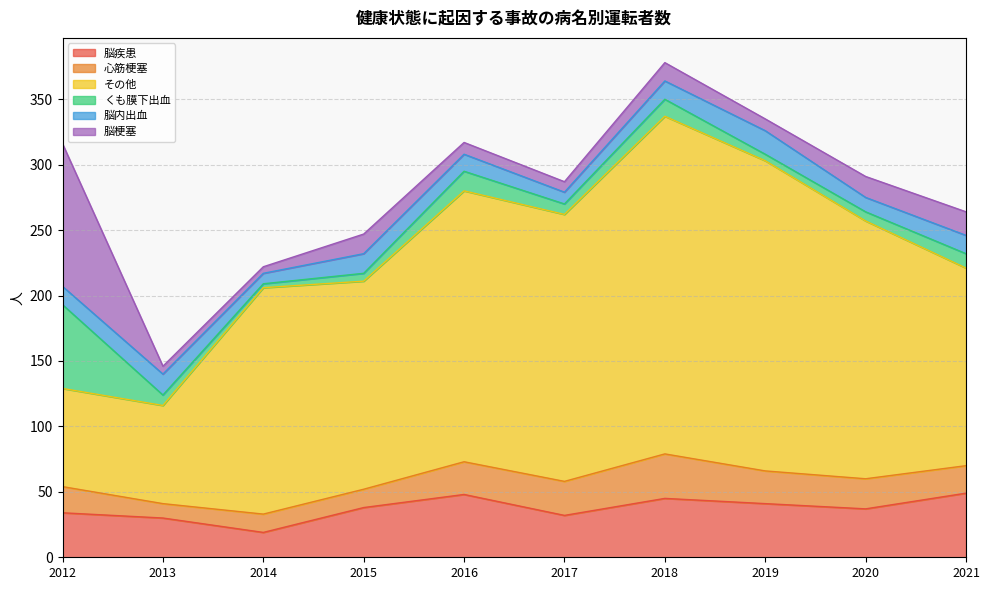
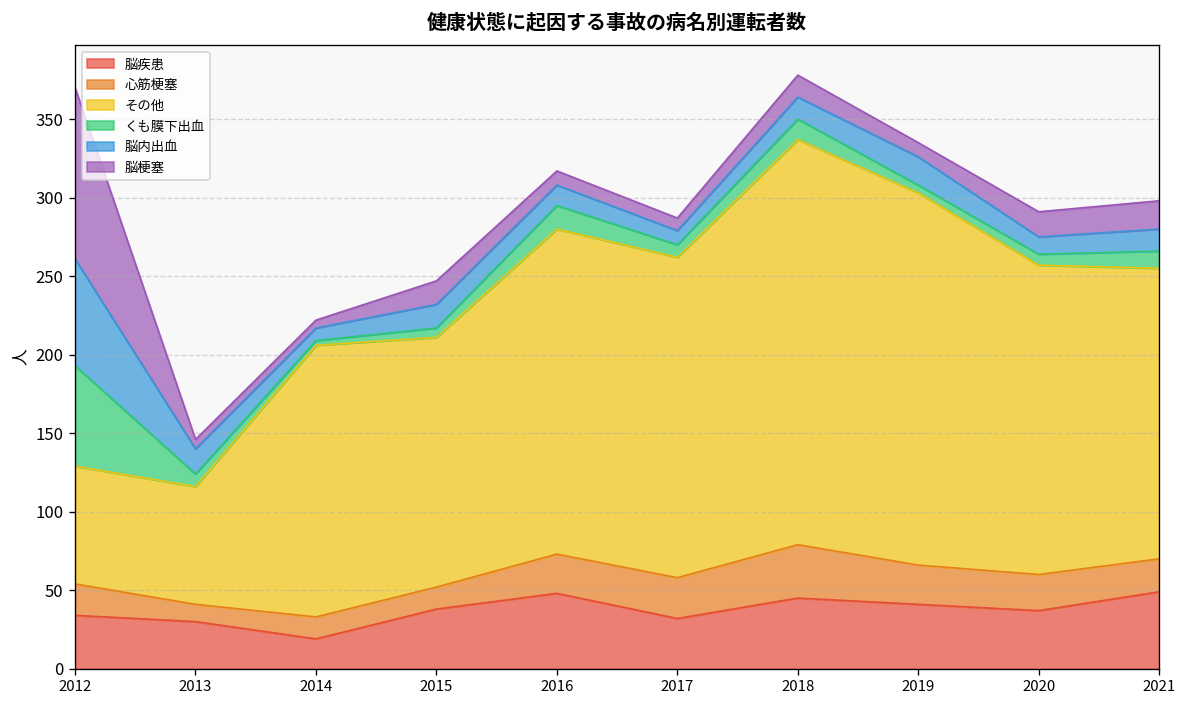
脳内出血, 2012: 14 -> 68
その他, 2021: 151 -> 185
